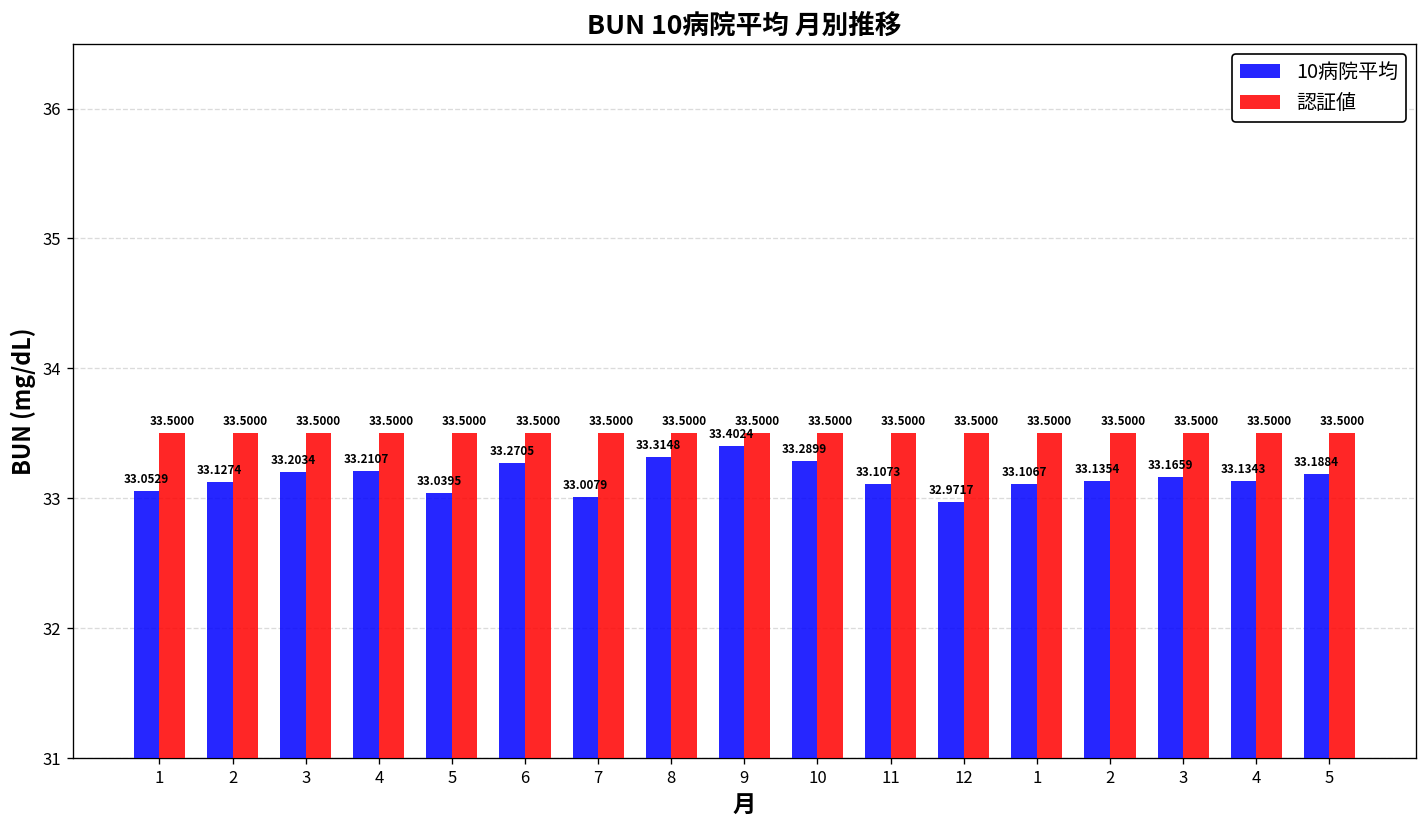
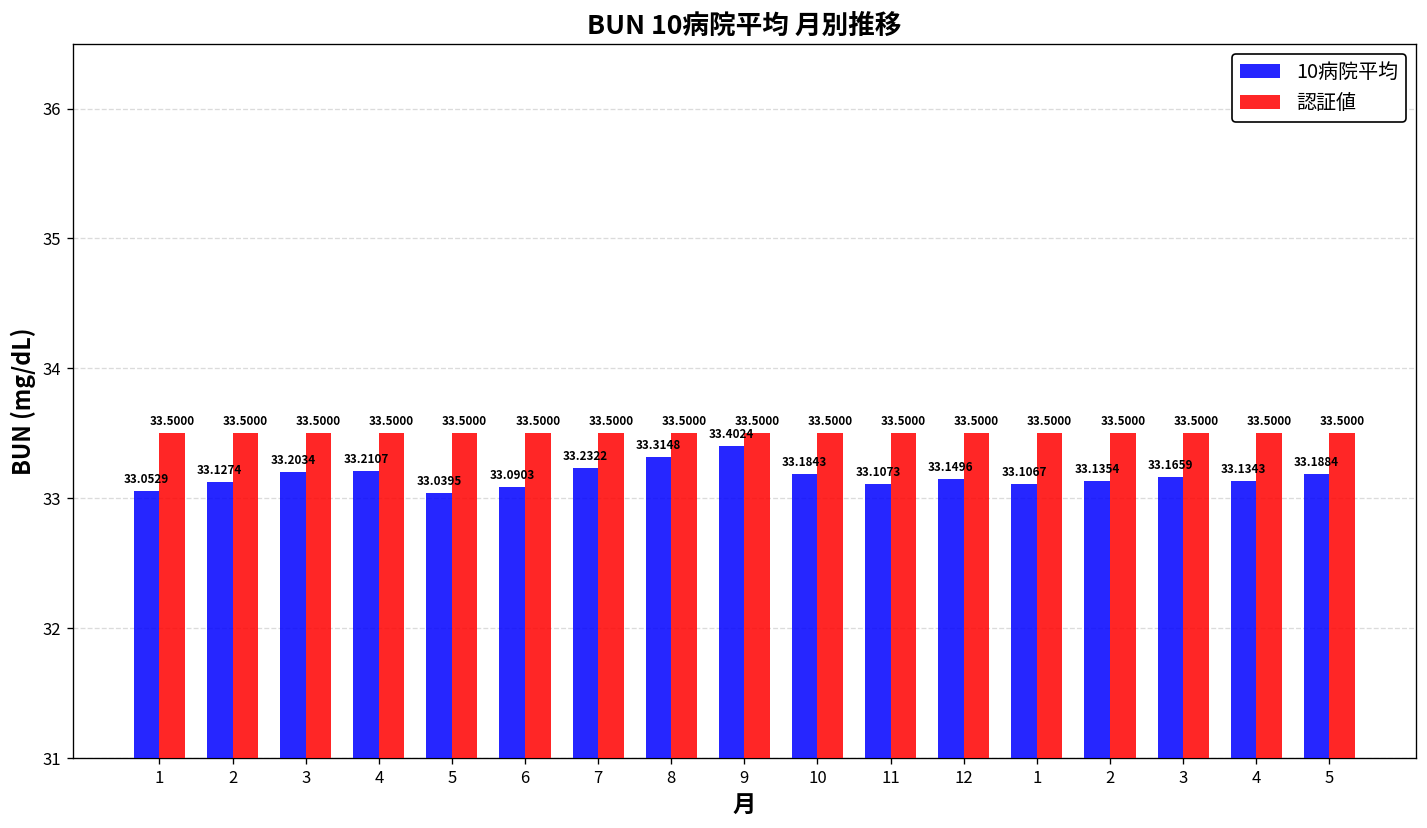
10病院平均, 6: 33.2705 -> 33.0903
10病院平均, 7: 33.0079 -> 33.2322
10病院平均, 10: 33.2899 -> 33.1843
10病院平均, 12: 32.9717 -> 33.1496
